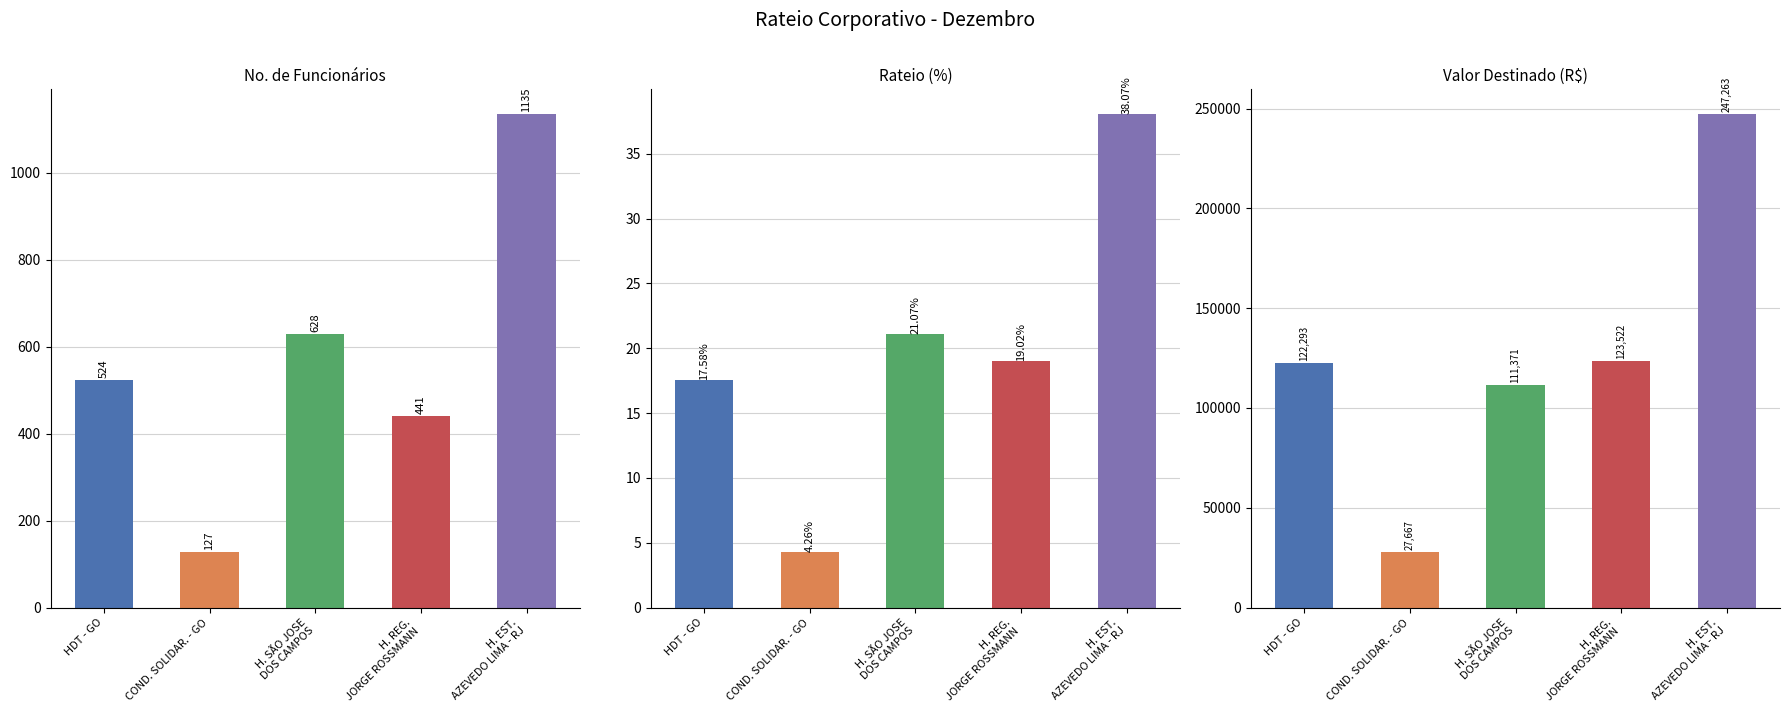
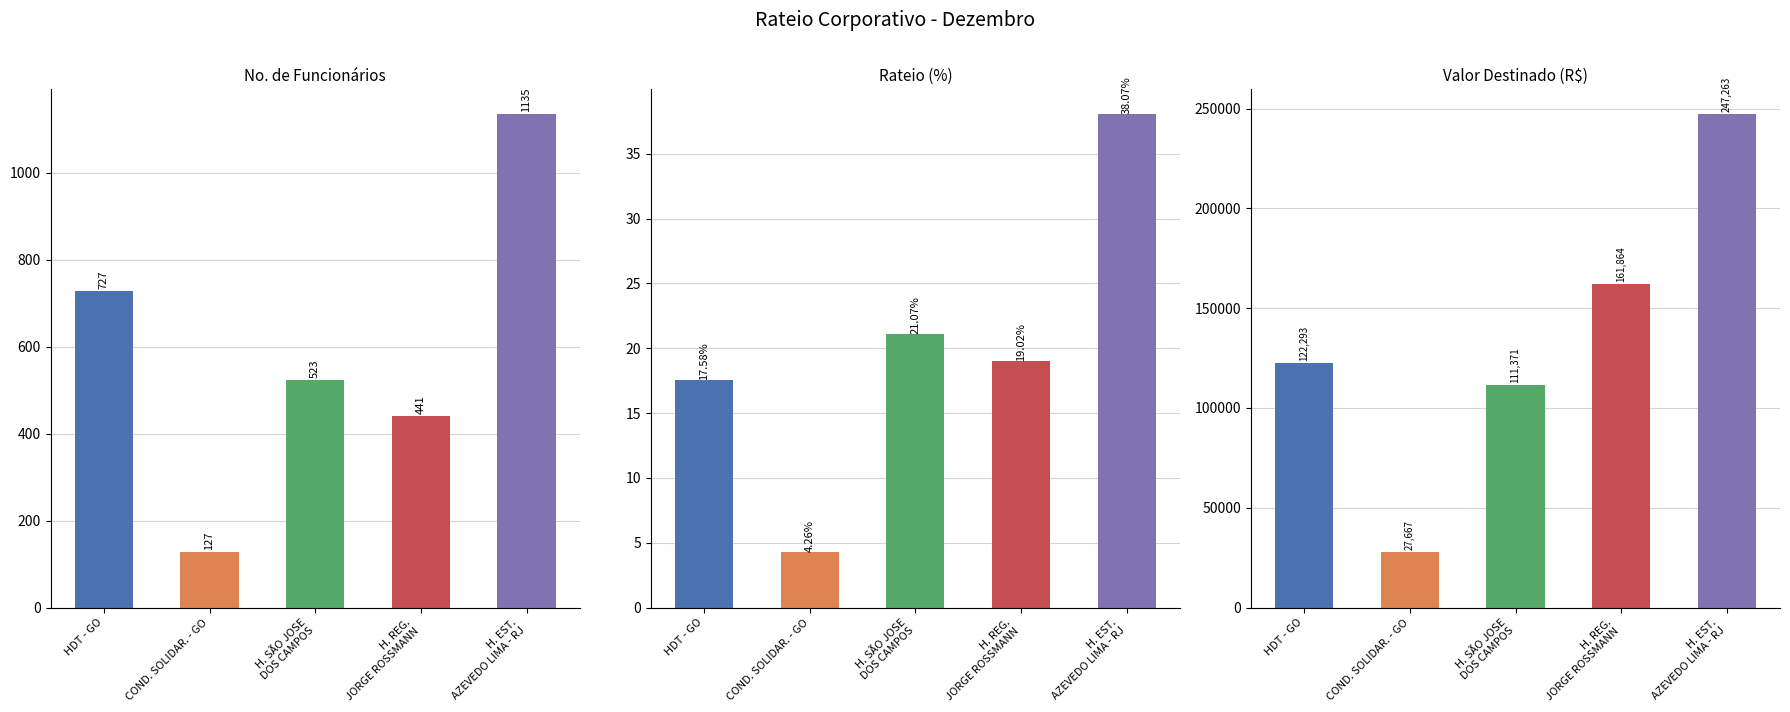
No. de Funcionários, HDT - GO: 524 -> 727
No. de Funcionários, H. SÃO JOSE DOS CAMPOS: 628 -> 523
Valor Destinado (R$), H. REG. JORGE ROSSMANN: 123,522 -> 161,864
